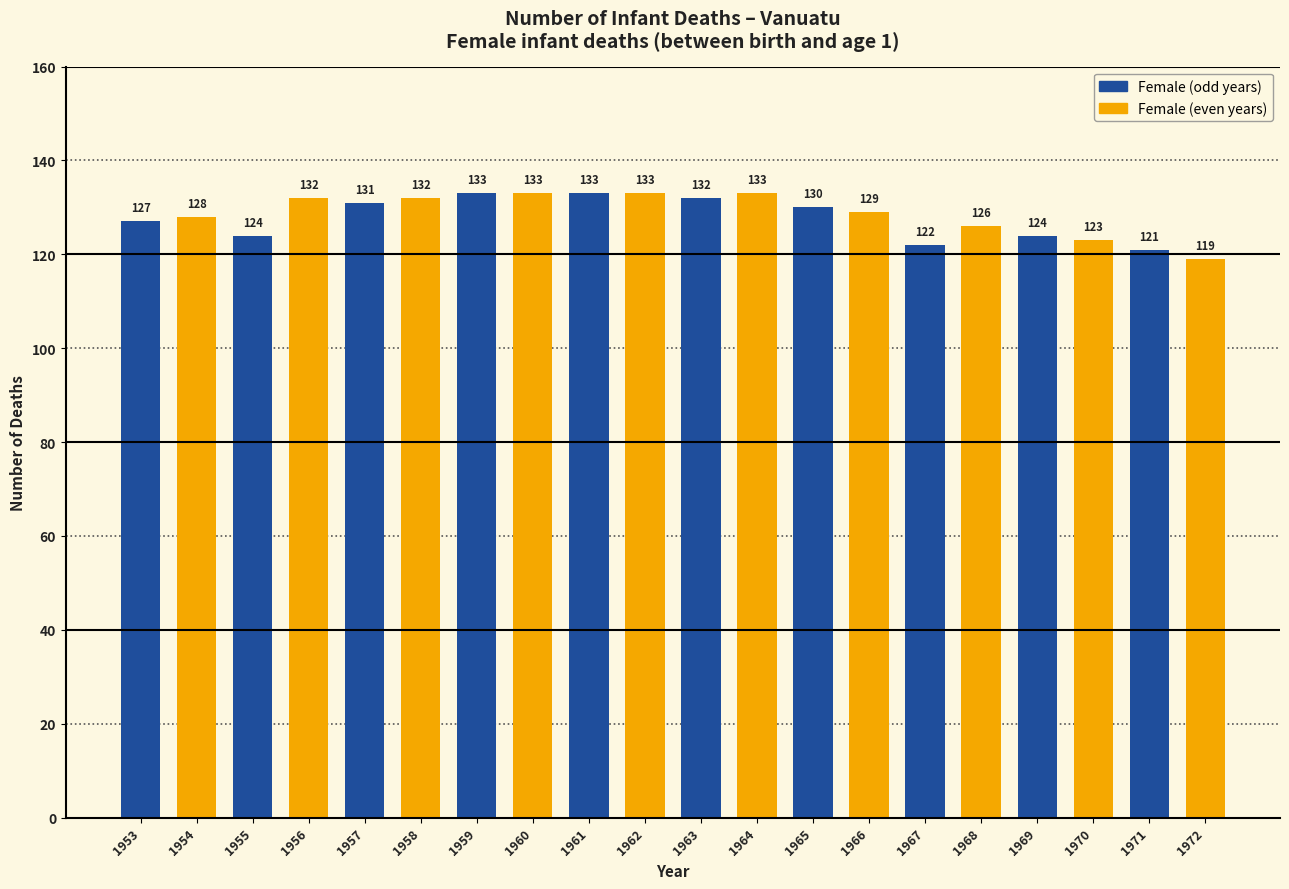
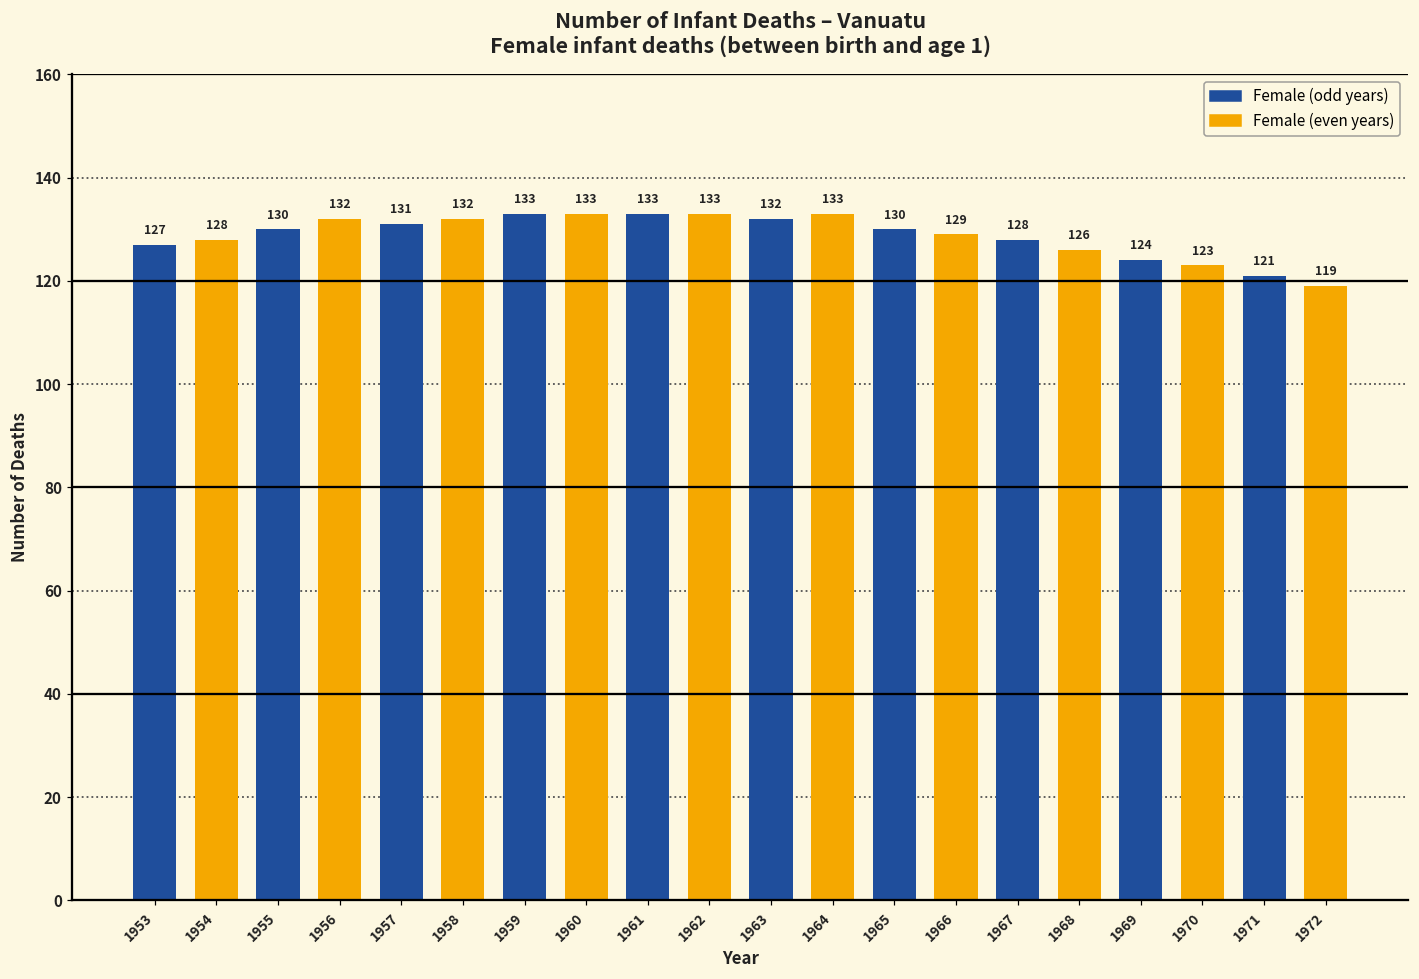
1955: 124 -> 130
1967: 122 -> 128
